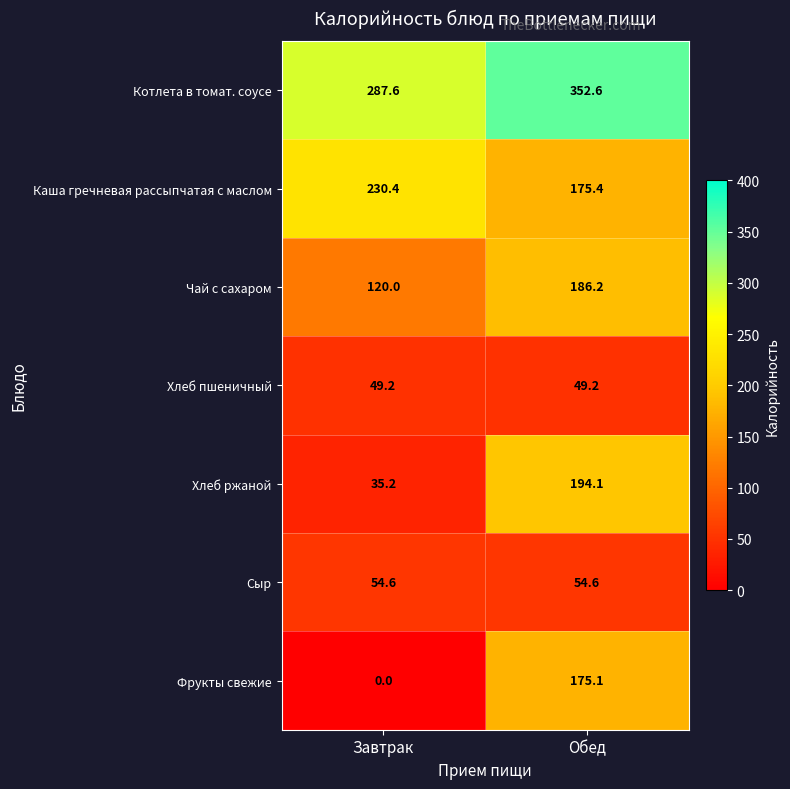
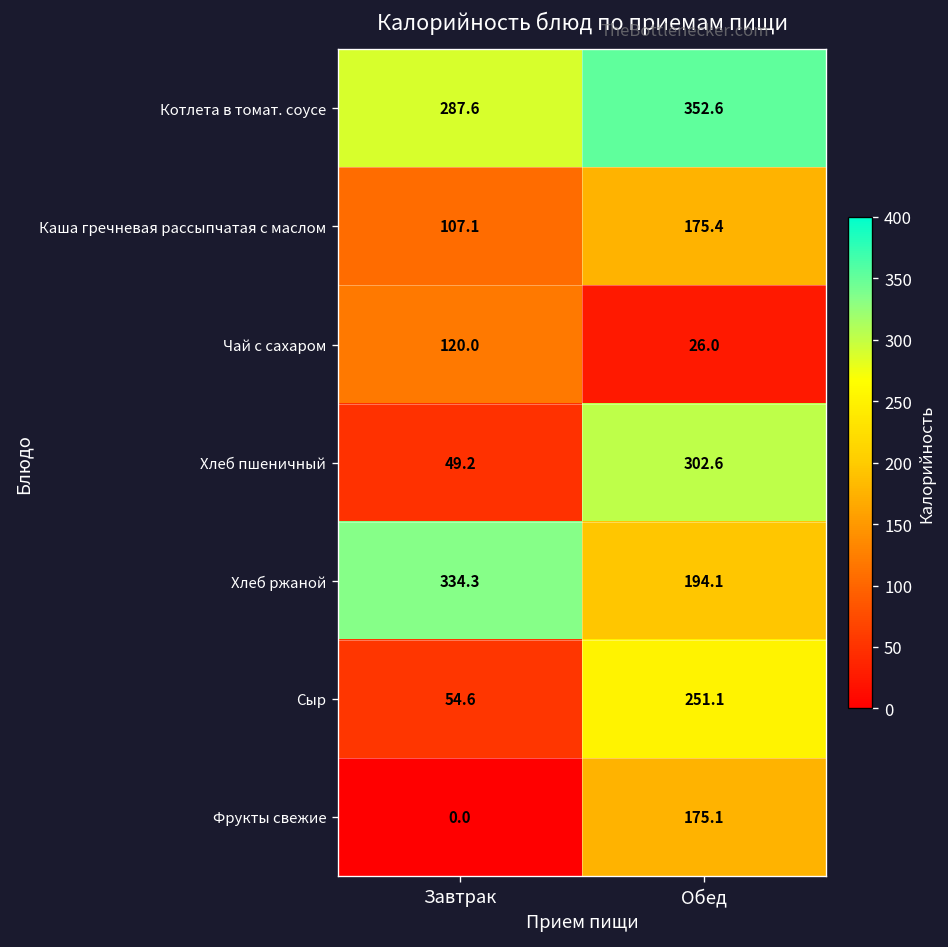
Каша гречневая рассыпчатая с маслом, Завтрак: 230.4 -> 107.1
Чай с сахаром, Обед: 186.2 -> 26.0
Хлеб пшеничный, Обед: 49.2 -> 302.6
Хлеб ржаной, Завтрак: 35.2 -> 334.3
Сыр, Обед: 54.6 -> 251.1
